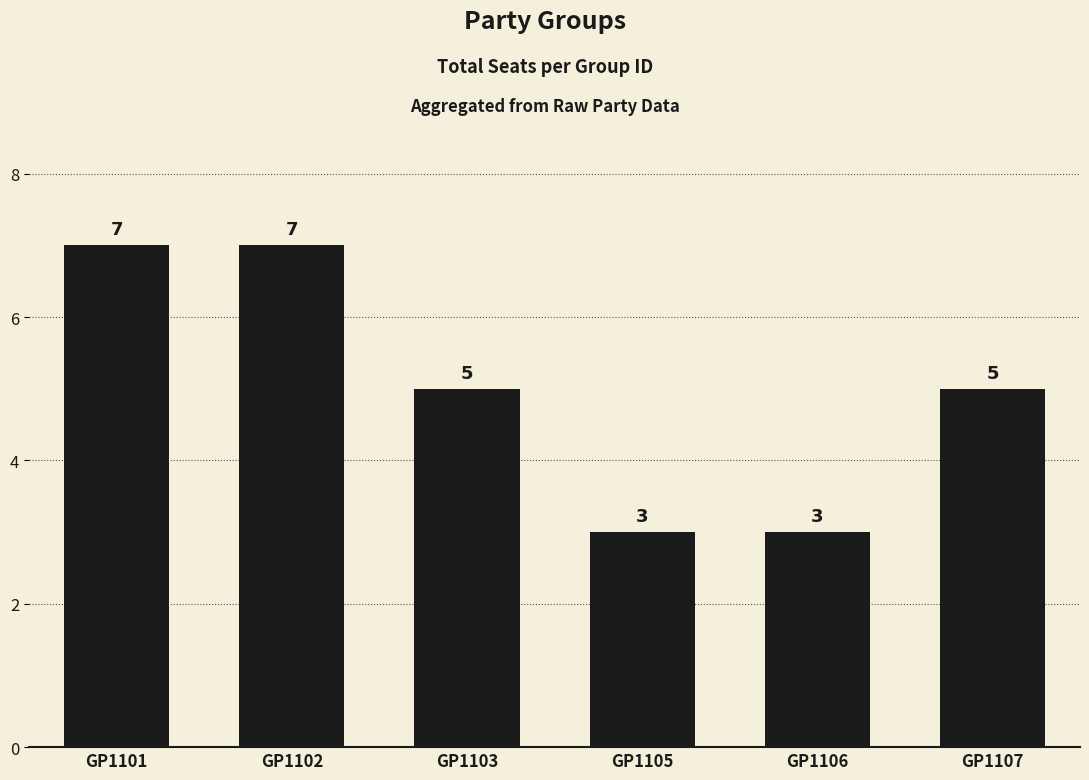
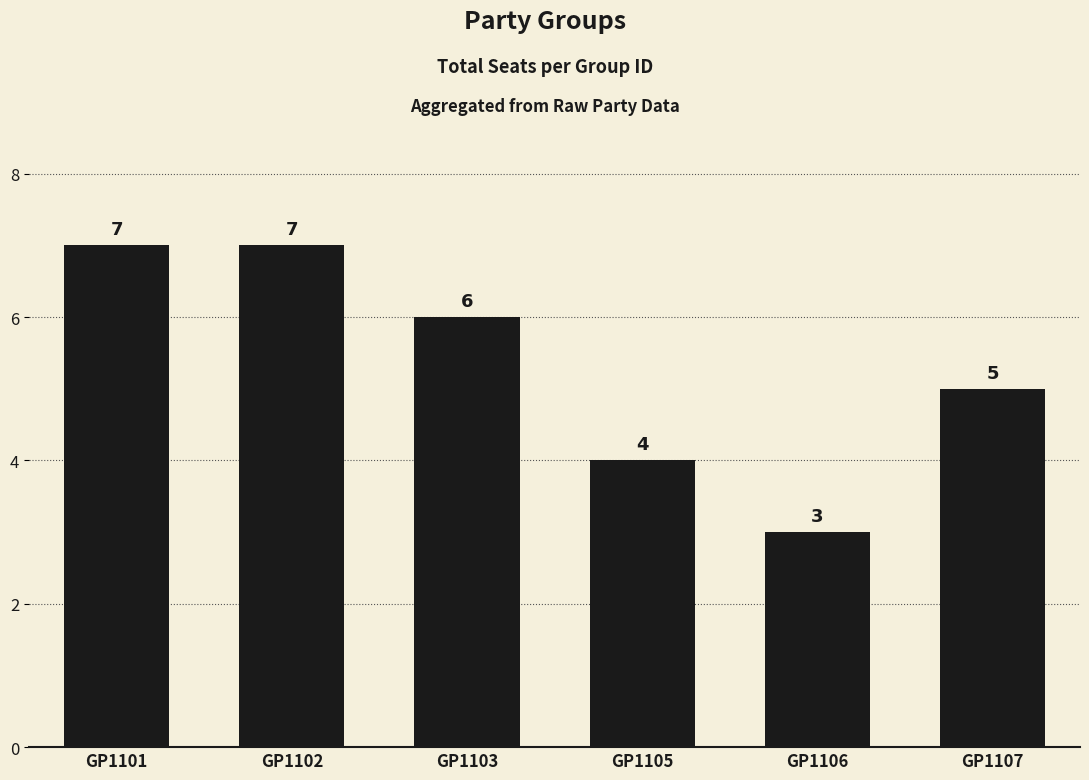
GP1103: 5 -> 6
GP1105: 3 -> 4
